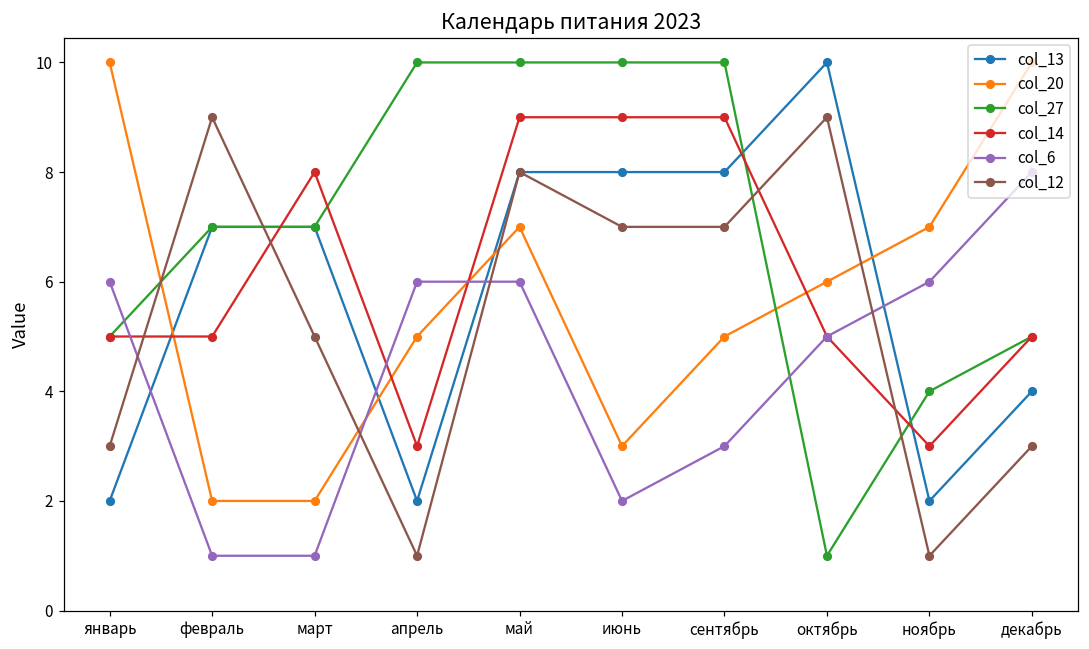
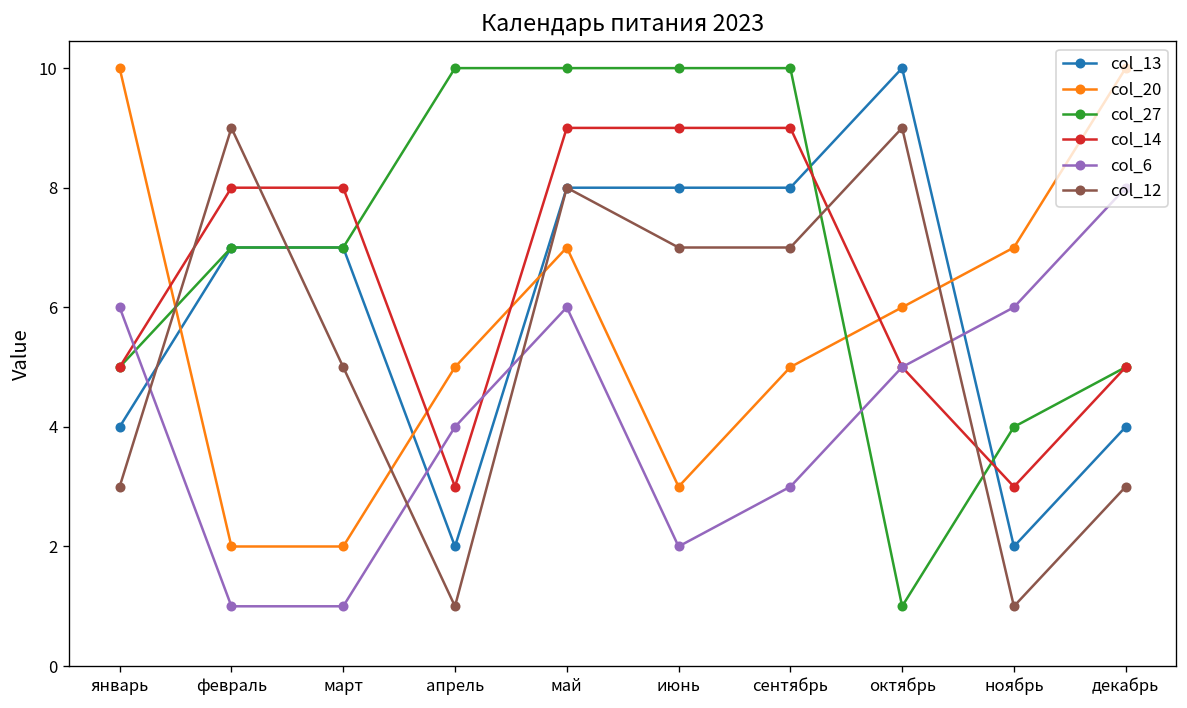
col_13, январь: 2 -> 4
col_14, февраль: 5 -> 8
col_6, апрель: 6 -> 4
